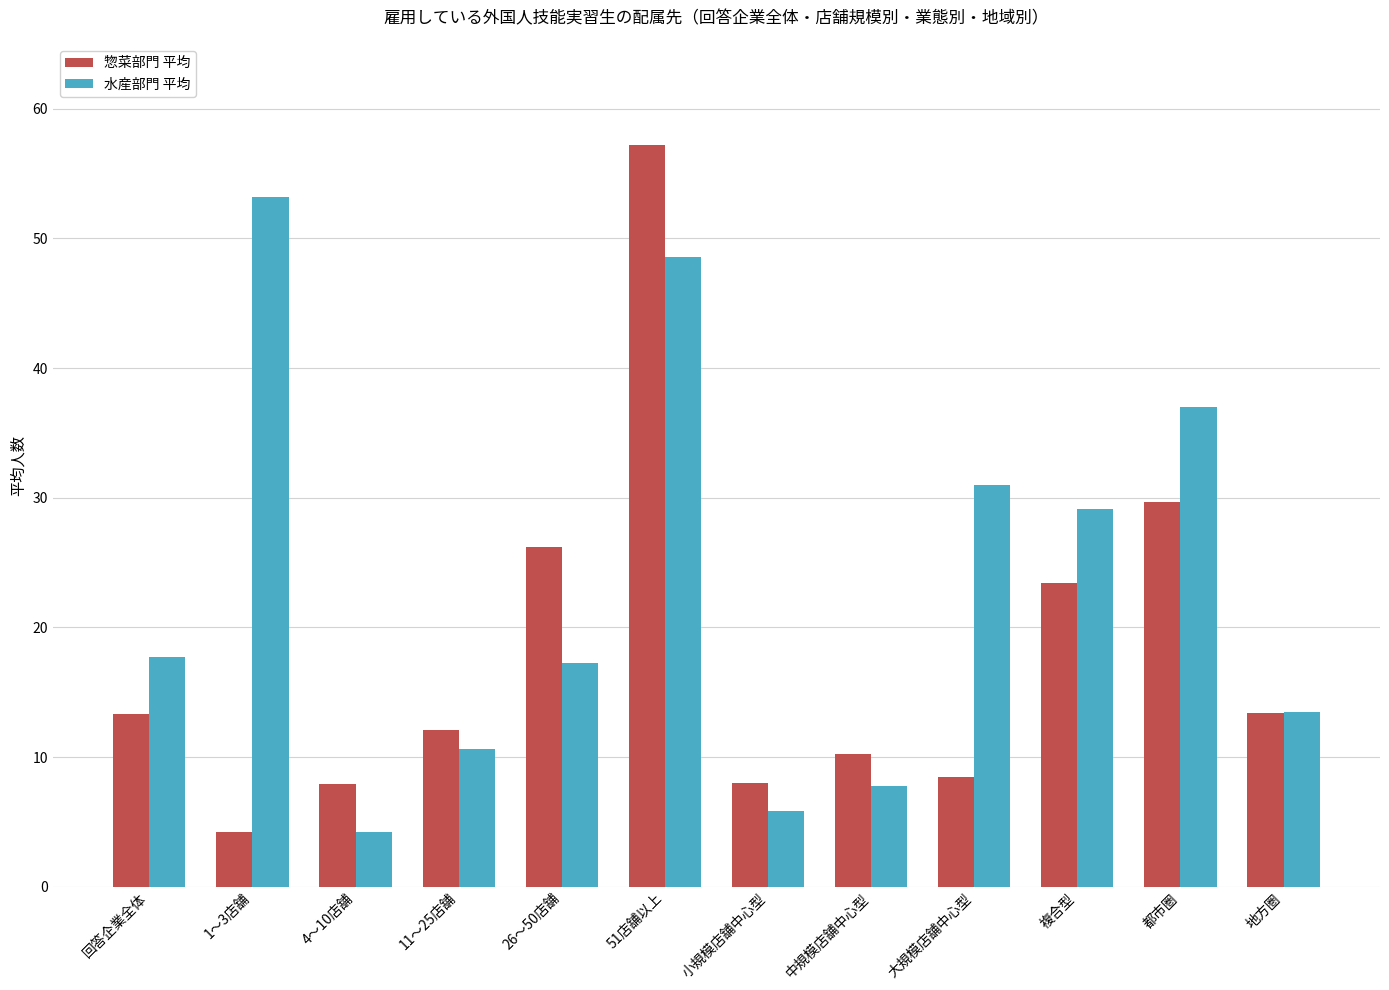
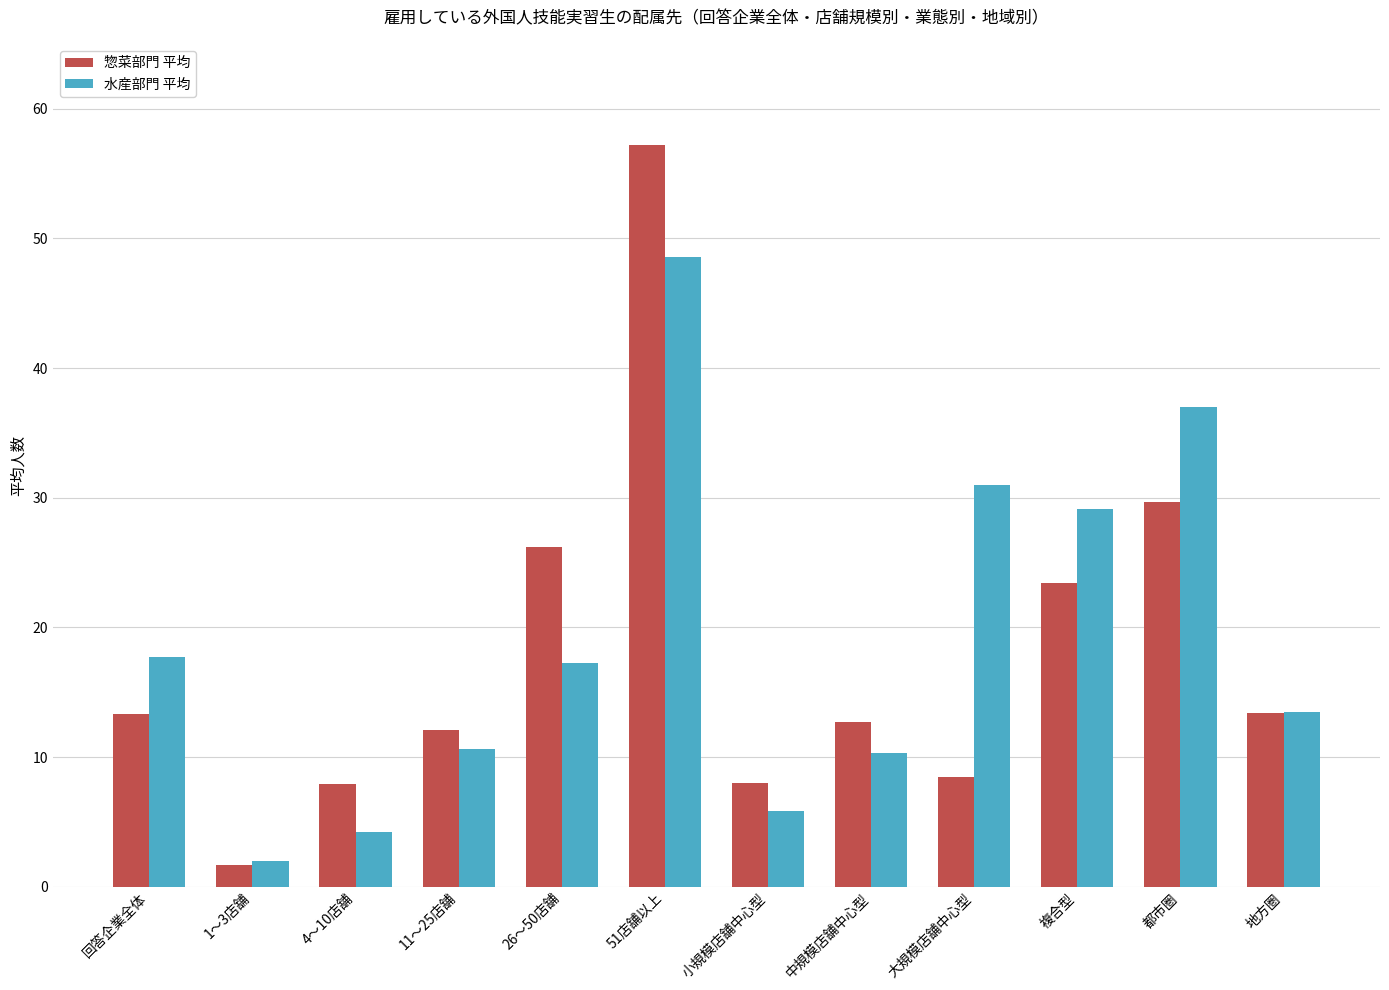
惣菜部門 平均, 1〜3店舗: 4.3 -> 1.7
水産部門 平均, 1〜3店舗: 53.2 -> 2.0
惣菜部門 平均, 中規模店舗中心型: 10.2 -> 12.7
水産部門 平均, 中規模店舗中心型: 7.8 -> 10.3
